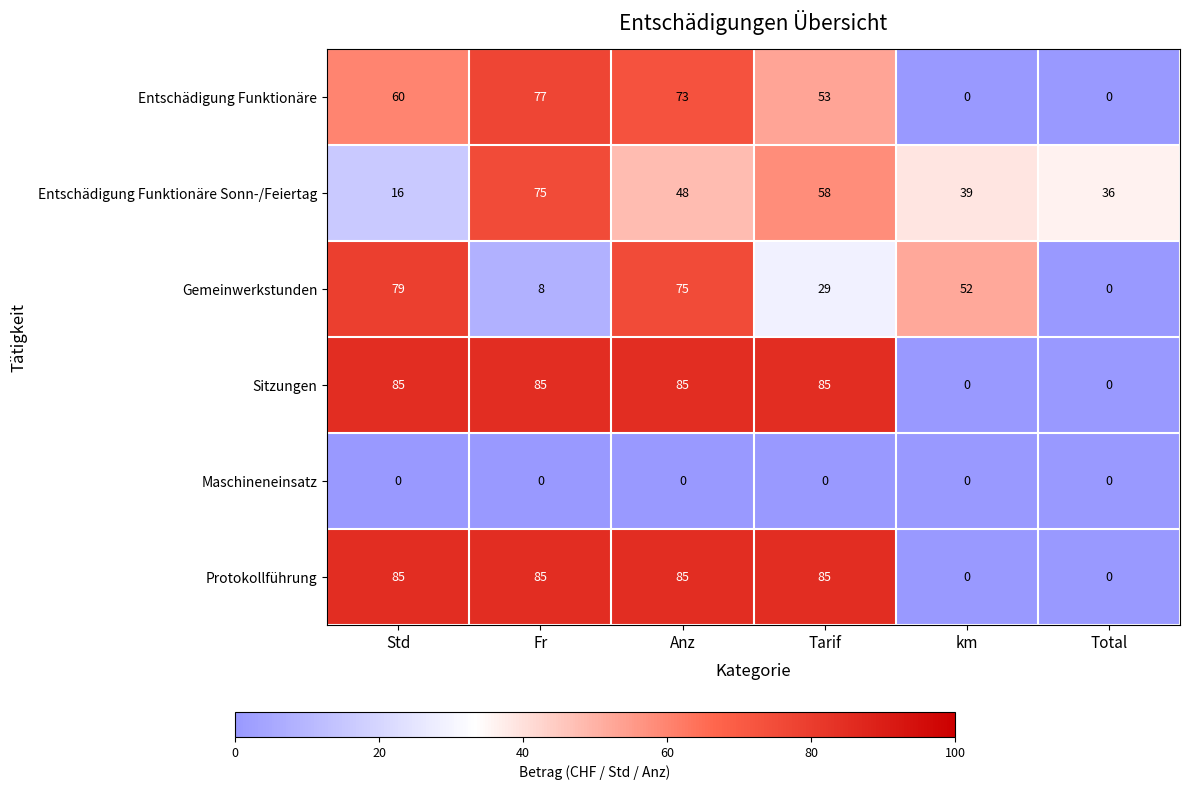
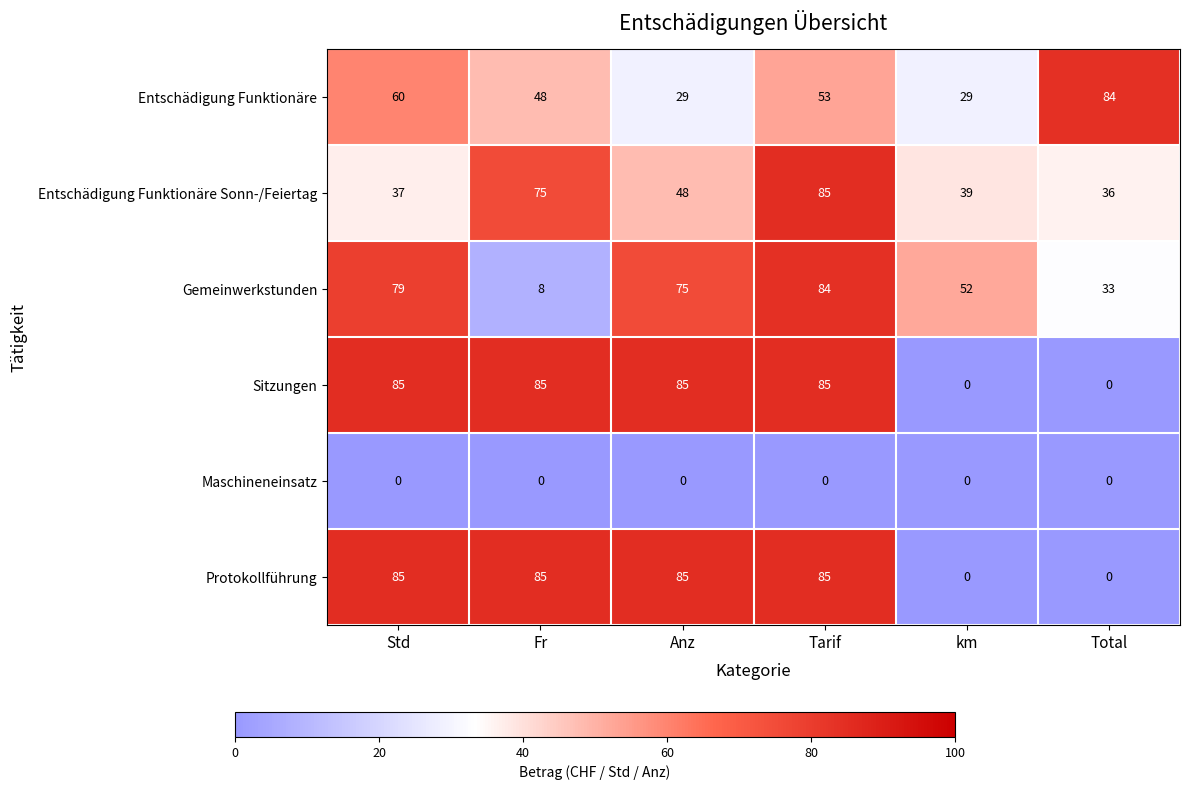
Entschädigung Funktionäre, Fr: 77 -> 48
Entschädigung Funktionäre, Anz: 73 -> 29
Entschädigung Funktionäre, km: 0 -> 29
Entschädigung Funktionäre, Total: 0 -> 84
Entschädigung Funktionäre Sonn-/Feiertag, Std: 16 -> 37
Entschädigung Funktionäre Sonn-/Feiertag, Tarif: 58 -> 85
Gemeinwerkstunden, Tarif: 29 -> 84
Gemeinwerkstunden, Total: 0 -> 33
